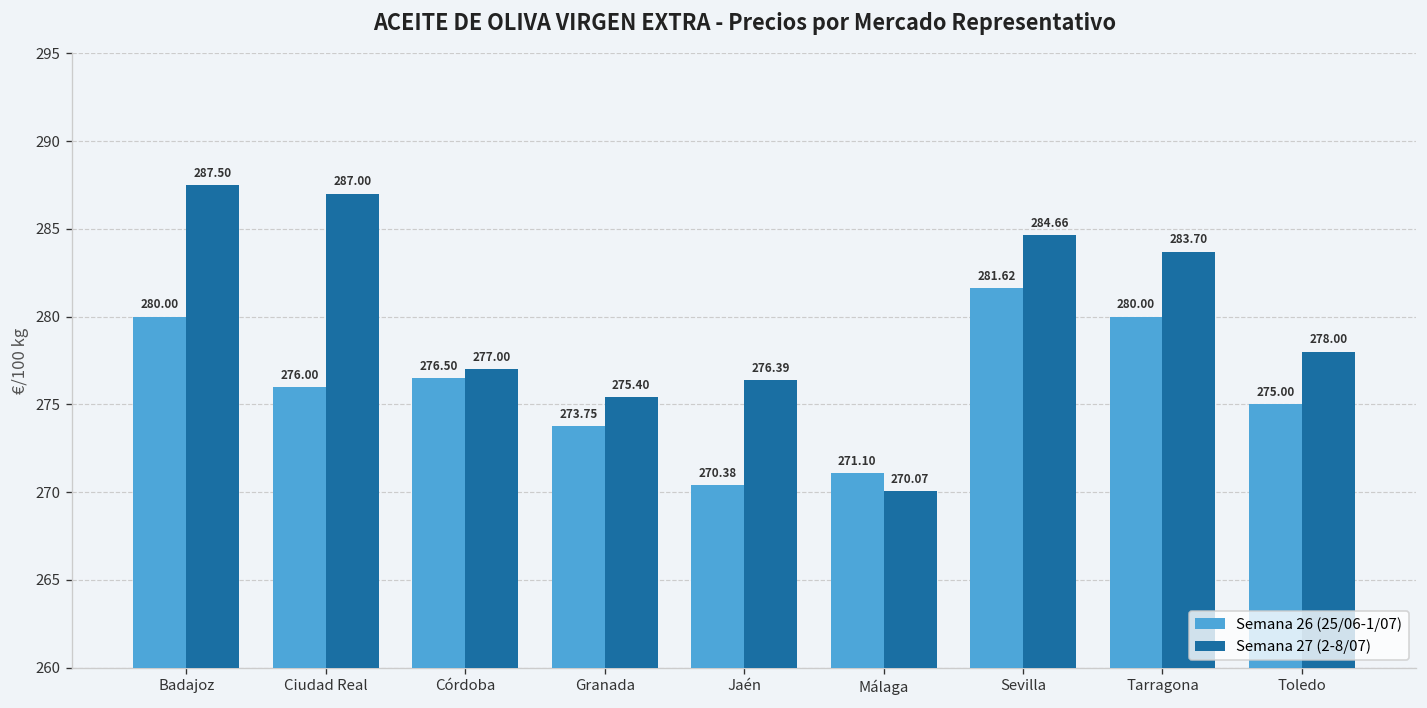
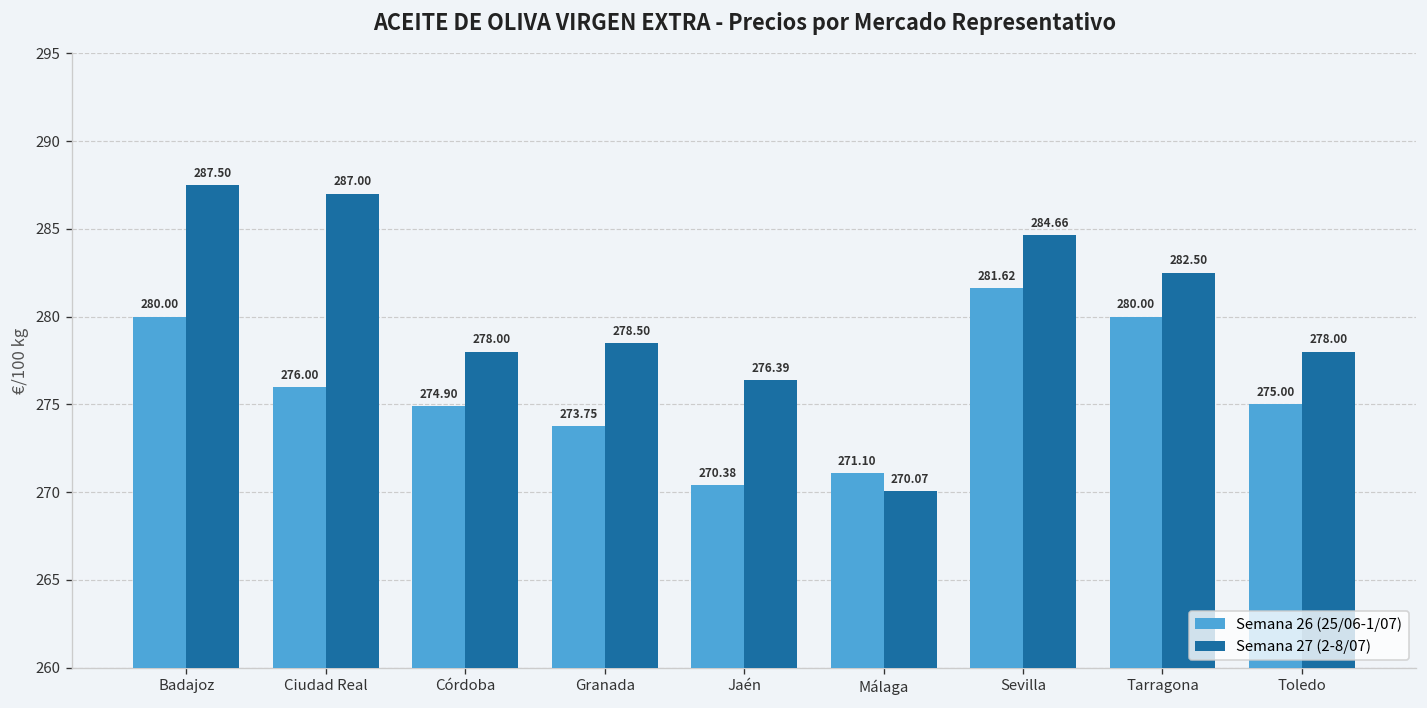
Semana 26 (25/06-1/07), Córdoba: 276.50 -> 274.90
Semana 27 (2-8/07), Córdoba: 277.00 -> 278.00
Semana 27 (2-8/07), Granada: 275.40 -> 278.50
Semana 27 (2-8/07), Tarragona: 283.70 -> 282.50
